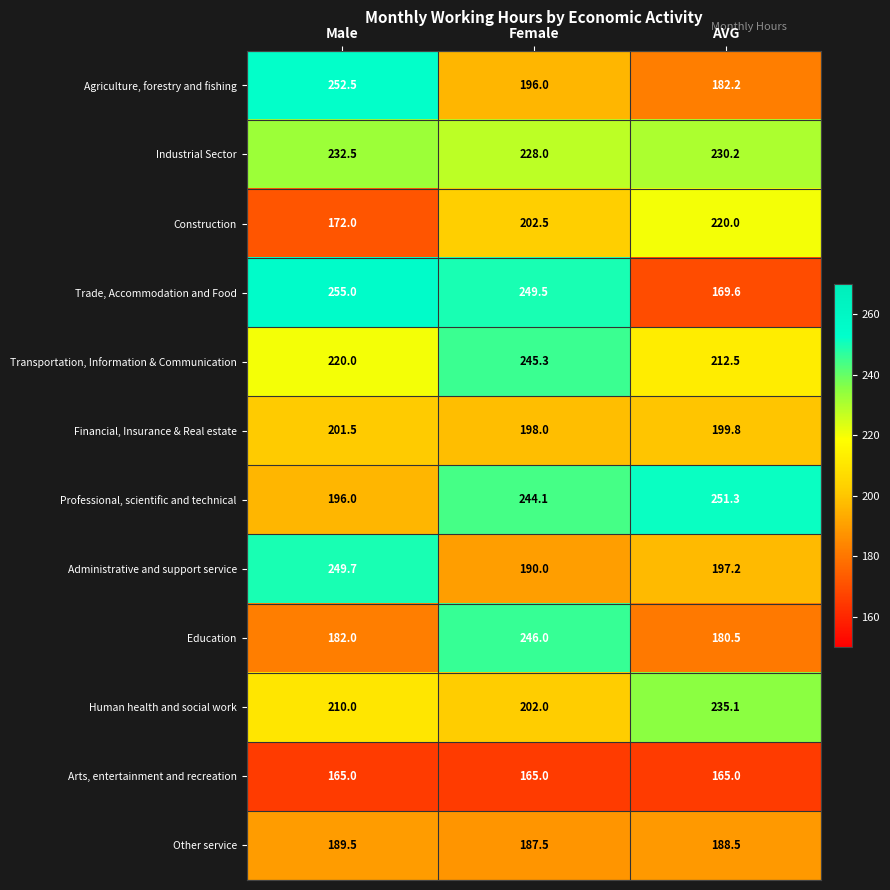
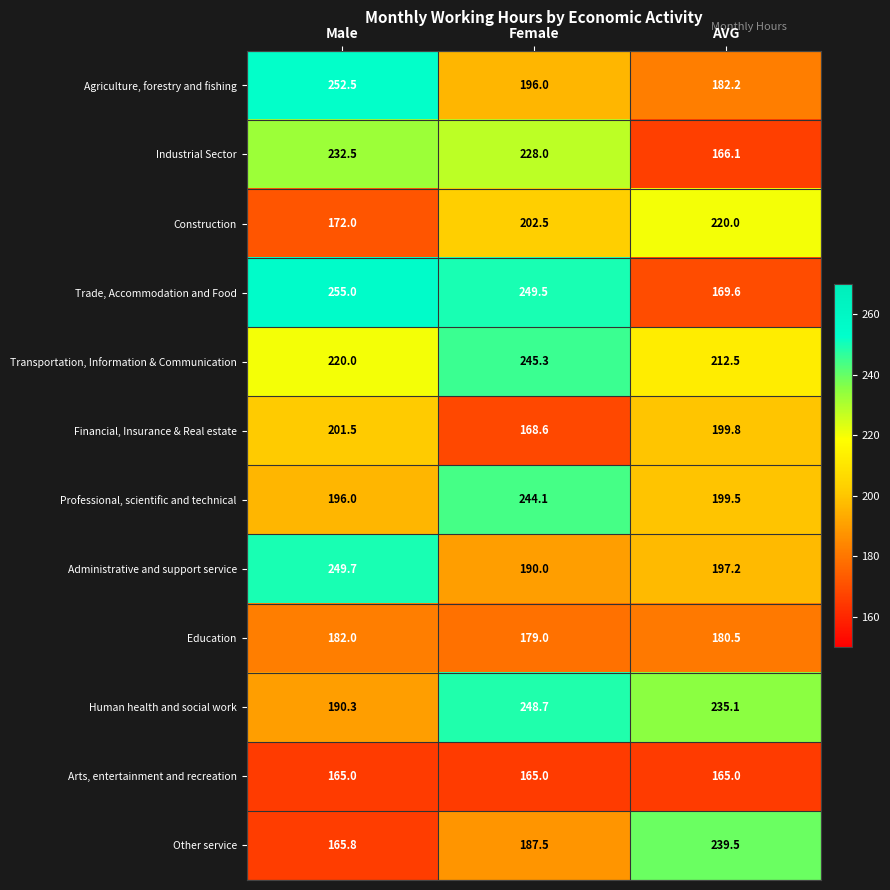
Industrial Sector, AVG: 230.2 -> 166.1
Financial, Insurance & Real estate, Female: 198.0 -> 168.6
Professional, scientific and technical, AVG: 251.3 -> 199.5
Education, Female: 246.0 -> 179.0
Human health and social work, Male: 210.0 -> 190.3
Human health and social work, Female: 202.0 -> 248.7
Other service, Male: 189.5 -> 165.8
Other service, AVG: 188.5 -> 239.5
